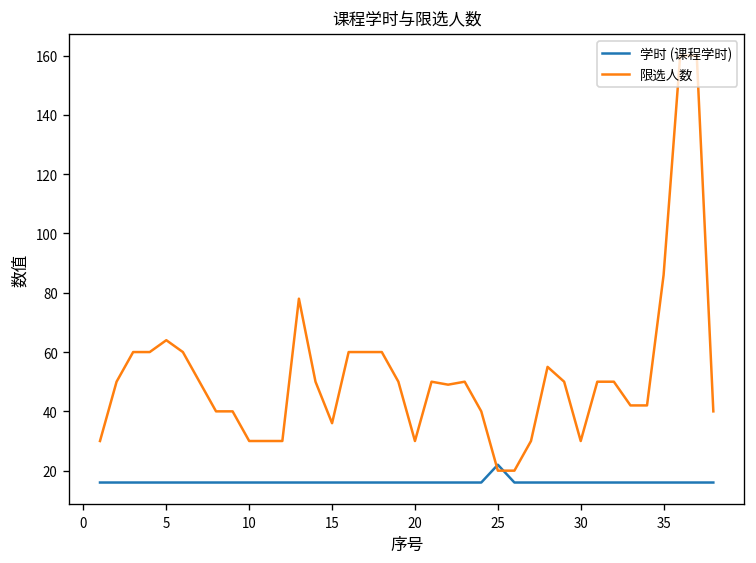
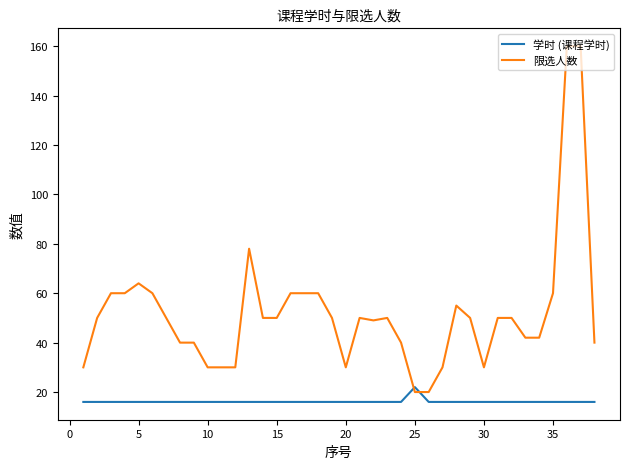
限选人数, 15: 36 -> 50
限选人数, 35: 86 -> 60
